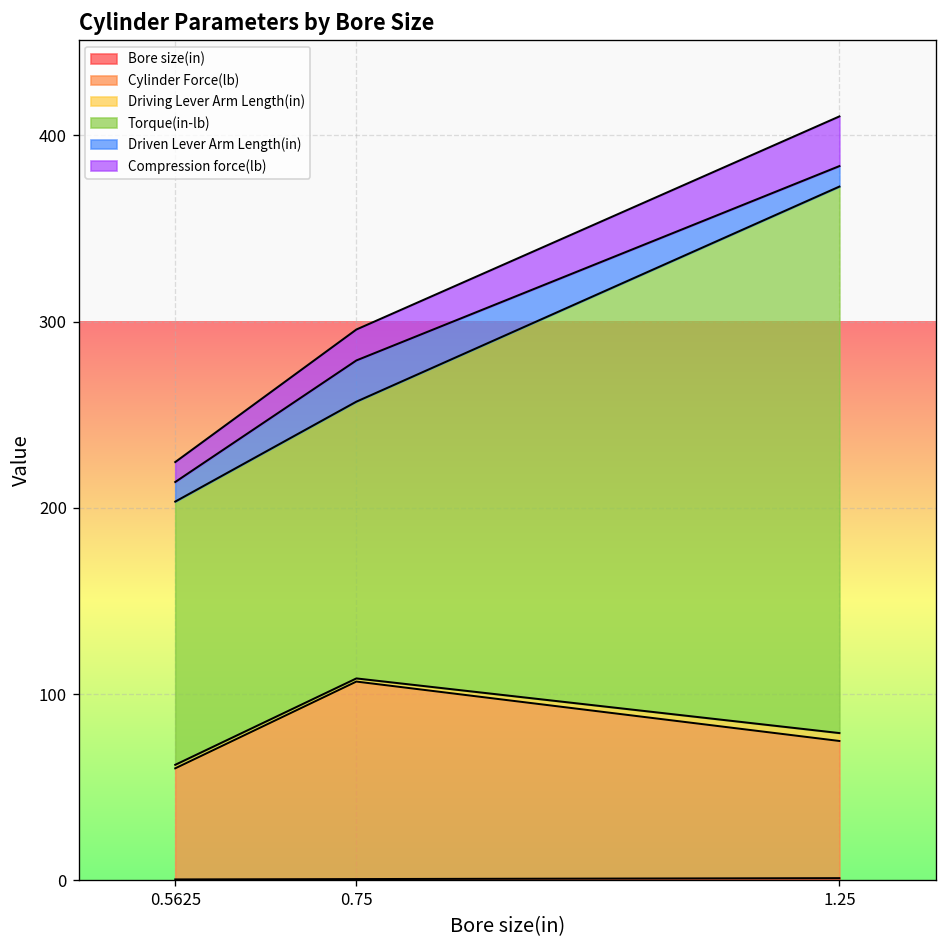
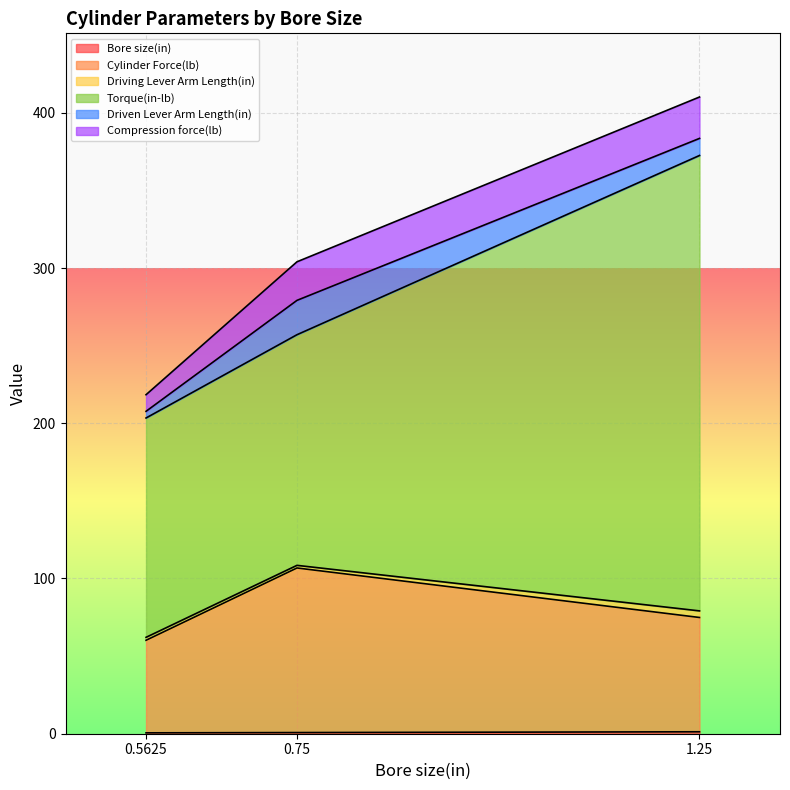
Driven Lever Arm Length(in), 0.5625: 11 -> 4
Compression force(lb), 0.75: 17 -> 25
